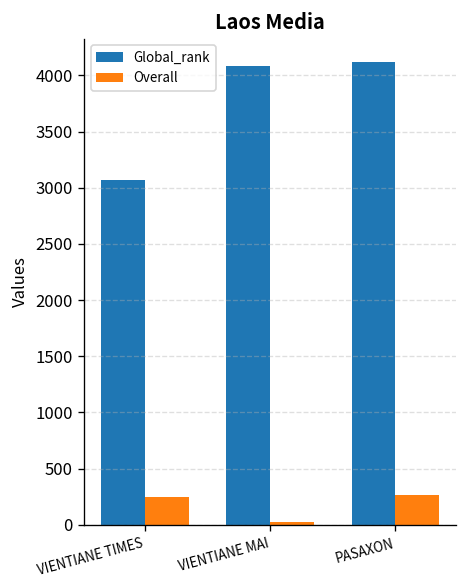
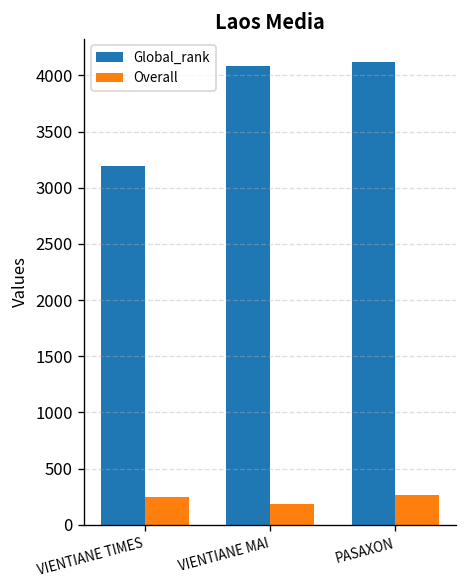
Global_rank, VIENTIANE TIMES: 3100 -> 3200
Overall, VIENTIANE MAI: 0 -> 200
